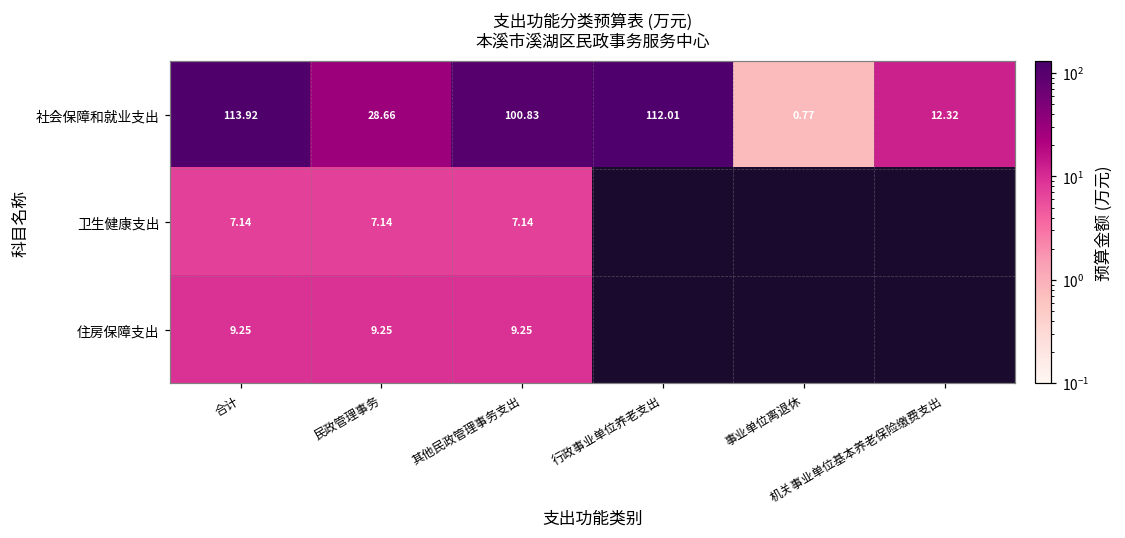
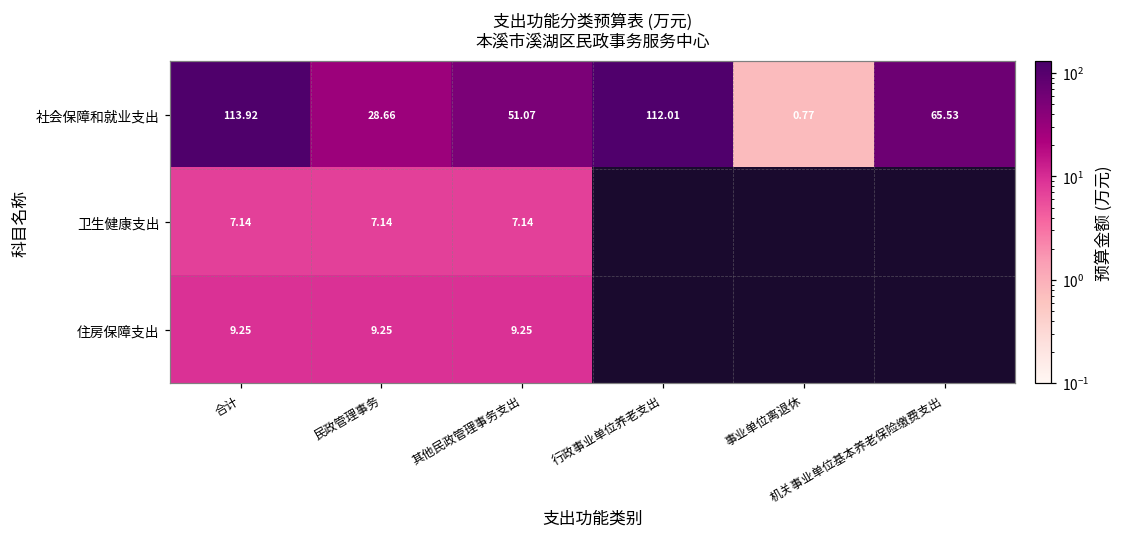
社会保障和就业支出, 其他民政管理事务支出: 100.83 -> 51.07
社会保障和就业支出, 机关事业单位基本养老保险缴费支出: 12.32 -> 65.53
